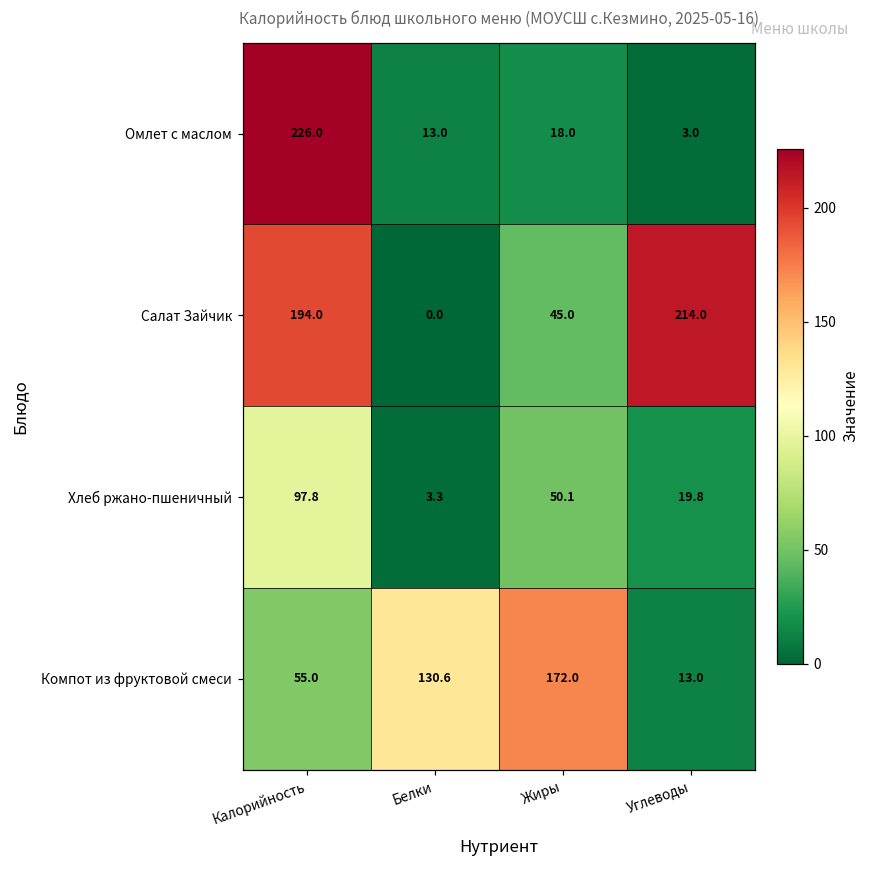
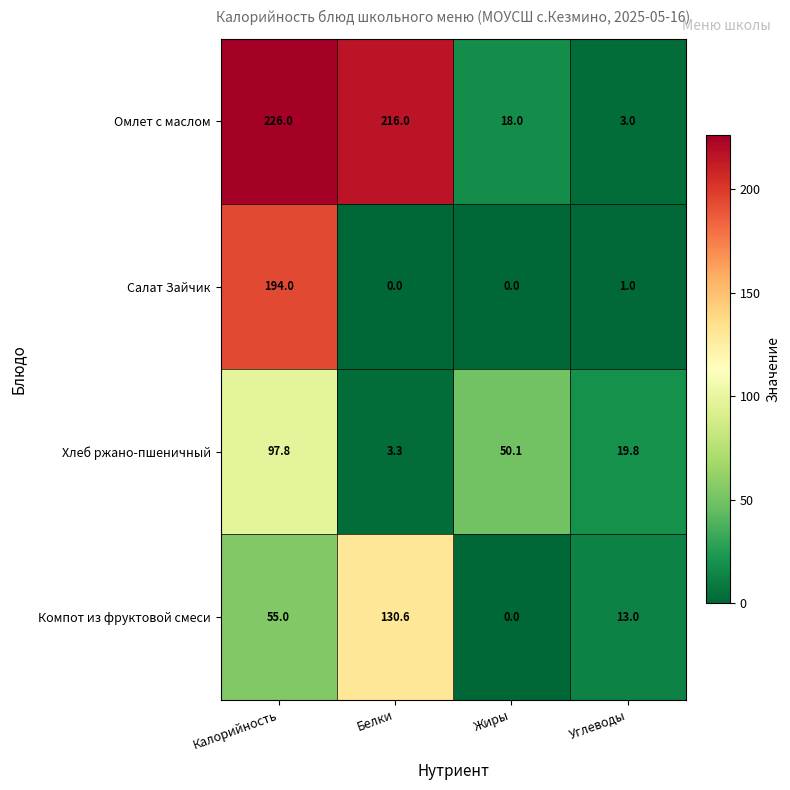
Омлет с маслом, Белки: 13.0 -> 216.0
Салат Зайчик, Жиры: 45.0 -> 0.0
Салат Зайчик, Углеводы: 214.0 -> 1.0
Компот из фруктовой смеси, Жиры: 172.0 -> 0.0
